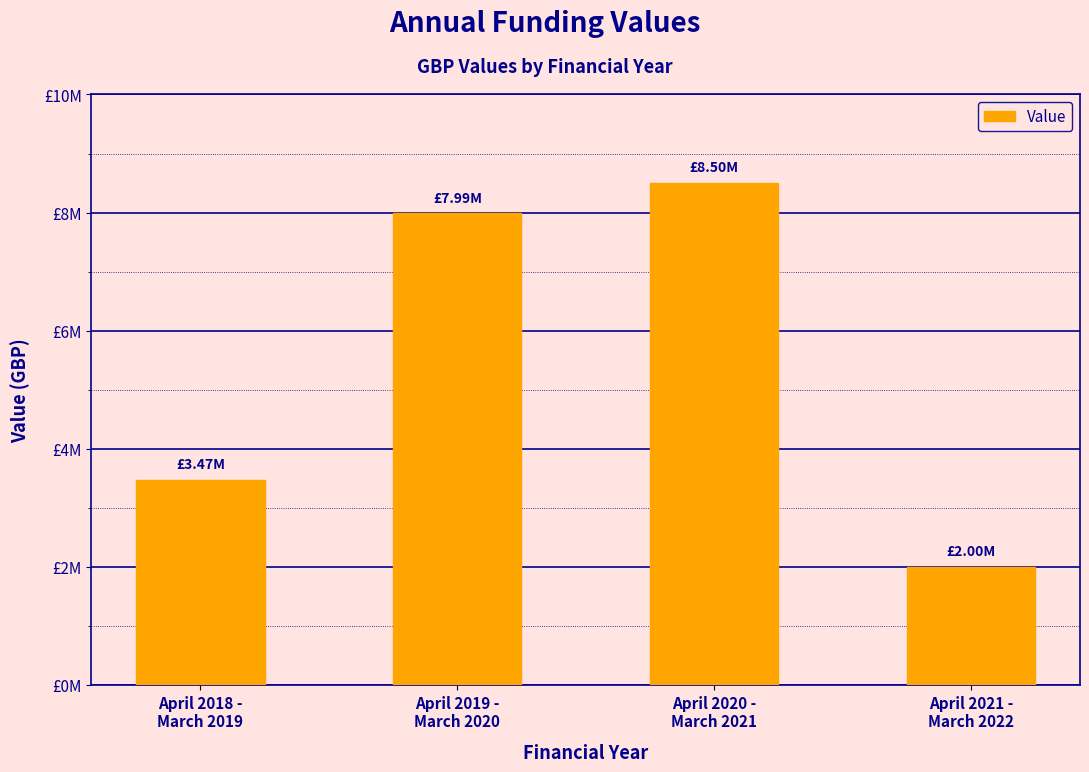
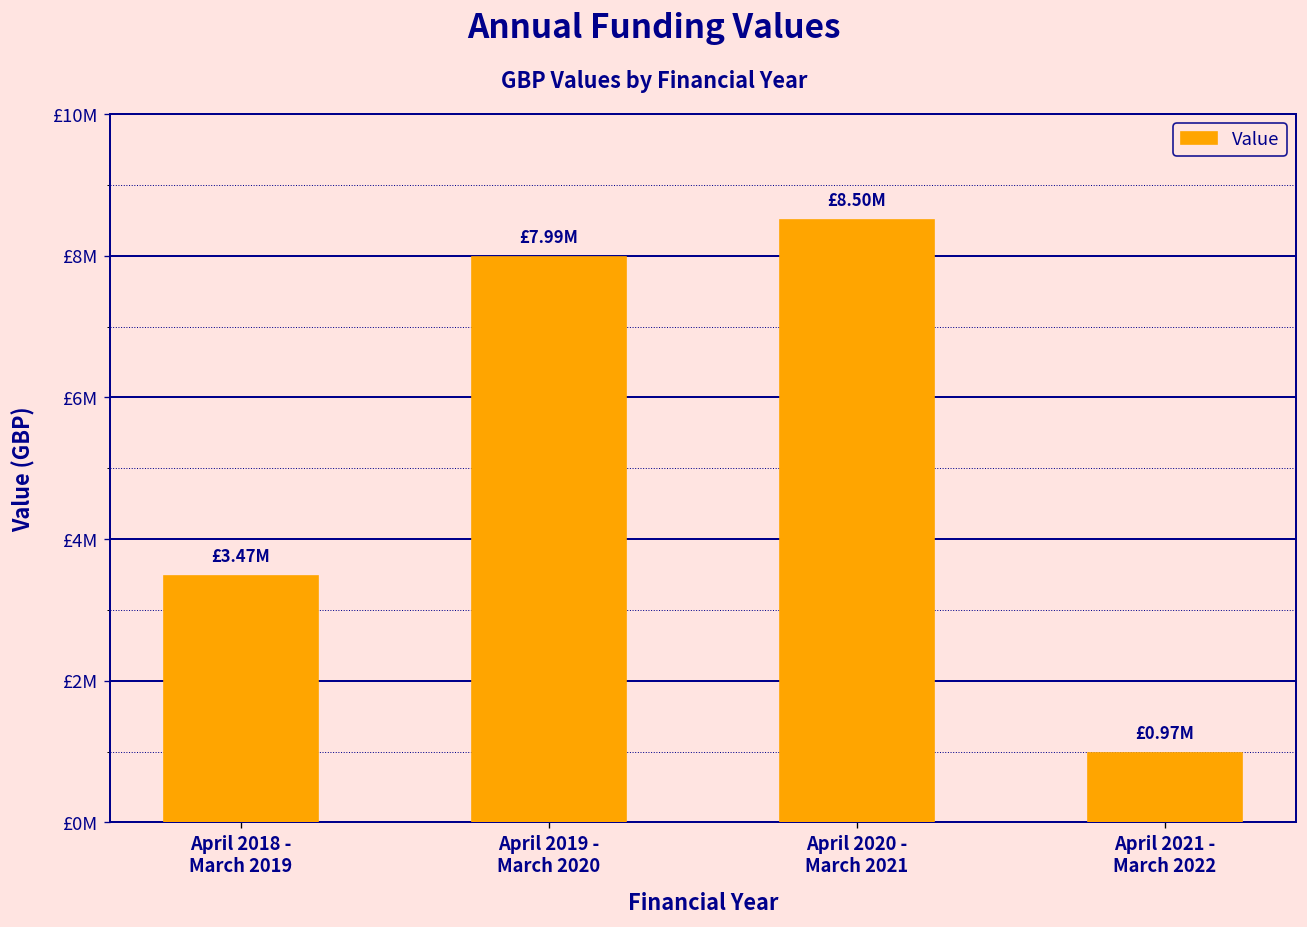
April 2021 - March 2022: £2.00M -> £0.97M
